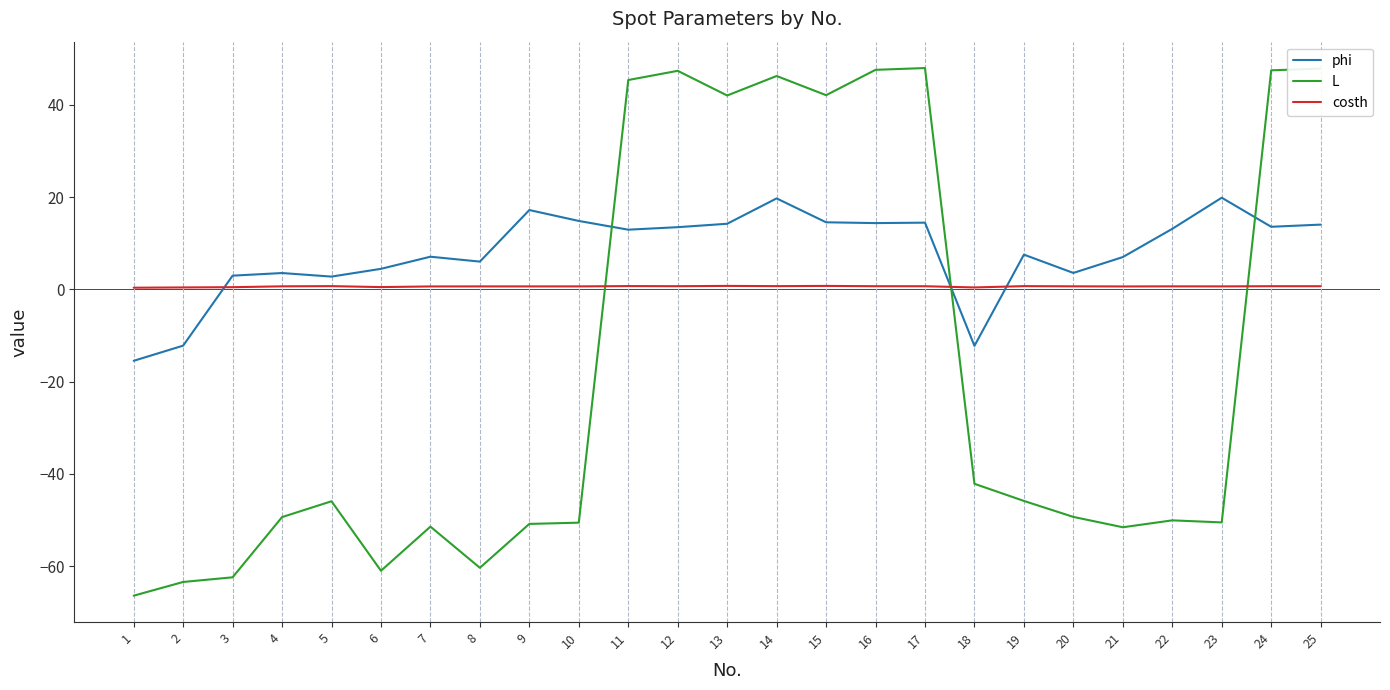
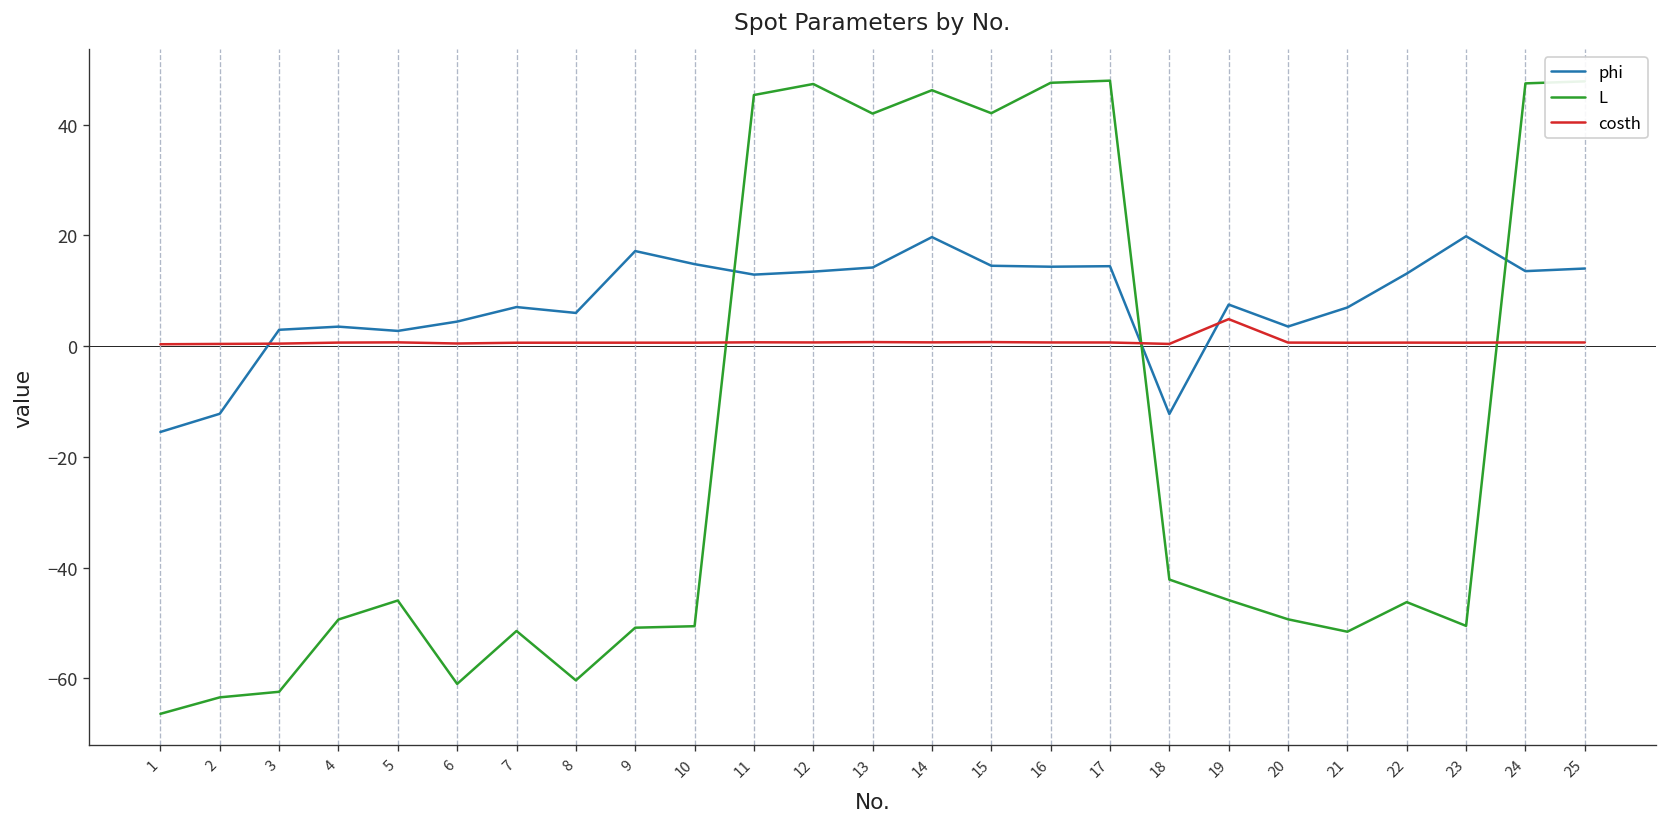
costh, 19: 1 -> 5
L, 22: -50 -> -46
